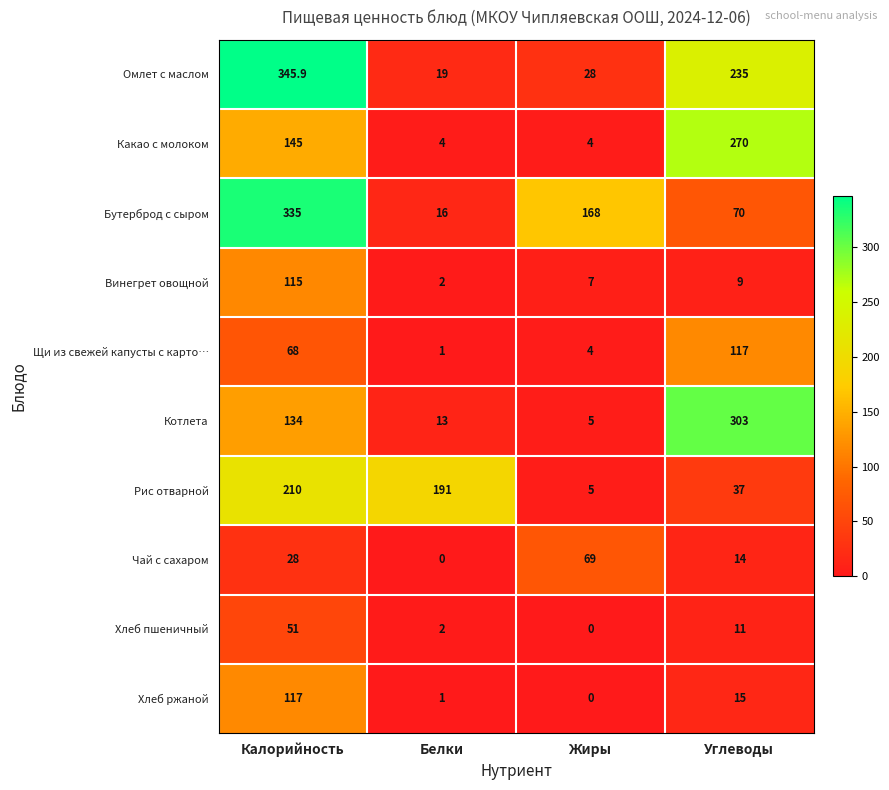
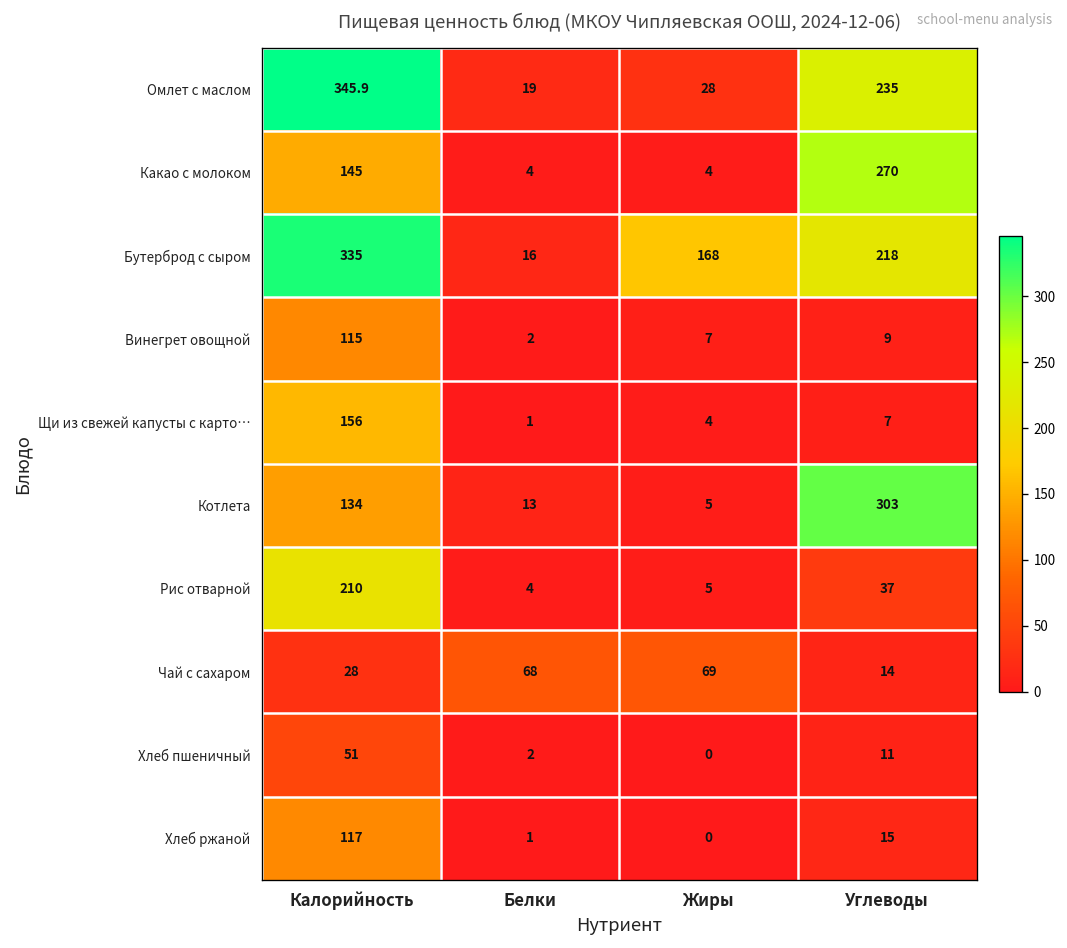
Бутерброд с сыром, Углеводы: 70 -> 218
Щи из свежей капусты с карто…, Калорийность: 68 -> 156
Щи из свежей капусты с карто…, Углеводы: 117 -> 7
Рис отварной, Белки: 191 -> 4
Чай с сахаром, Белки: 0 -> 68
